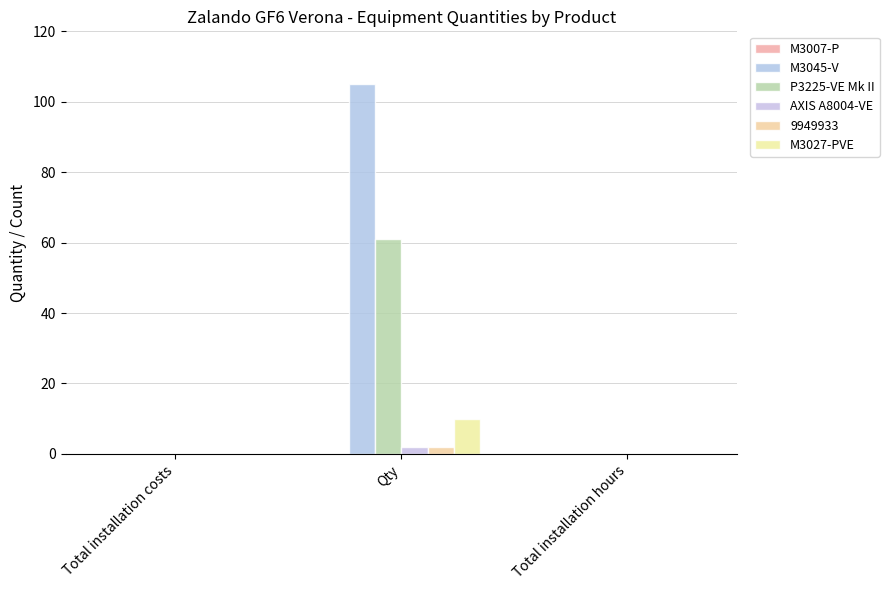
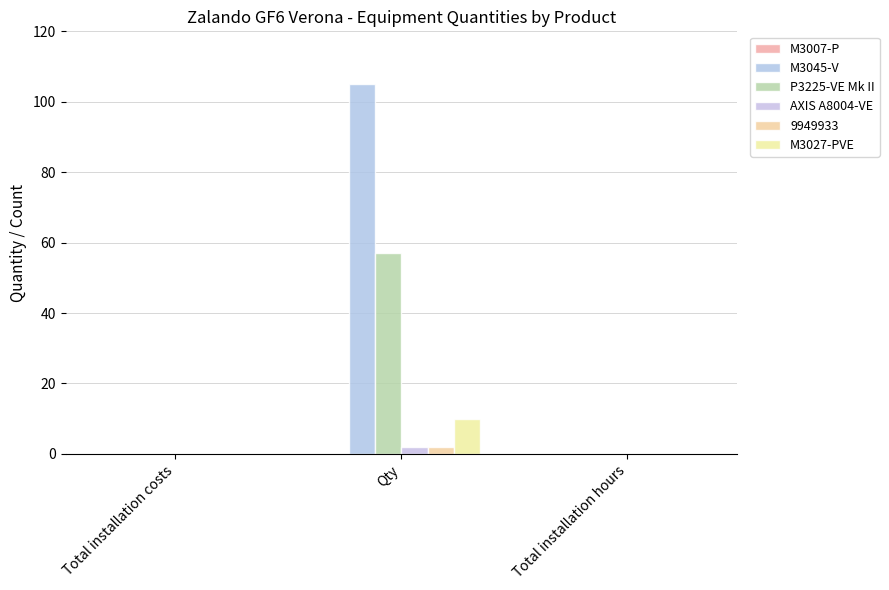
P3225-VE Mk II, Qty: 61 -> 57
